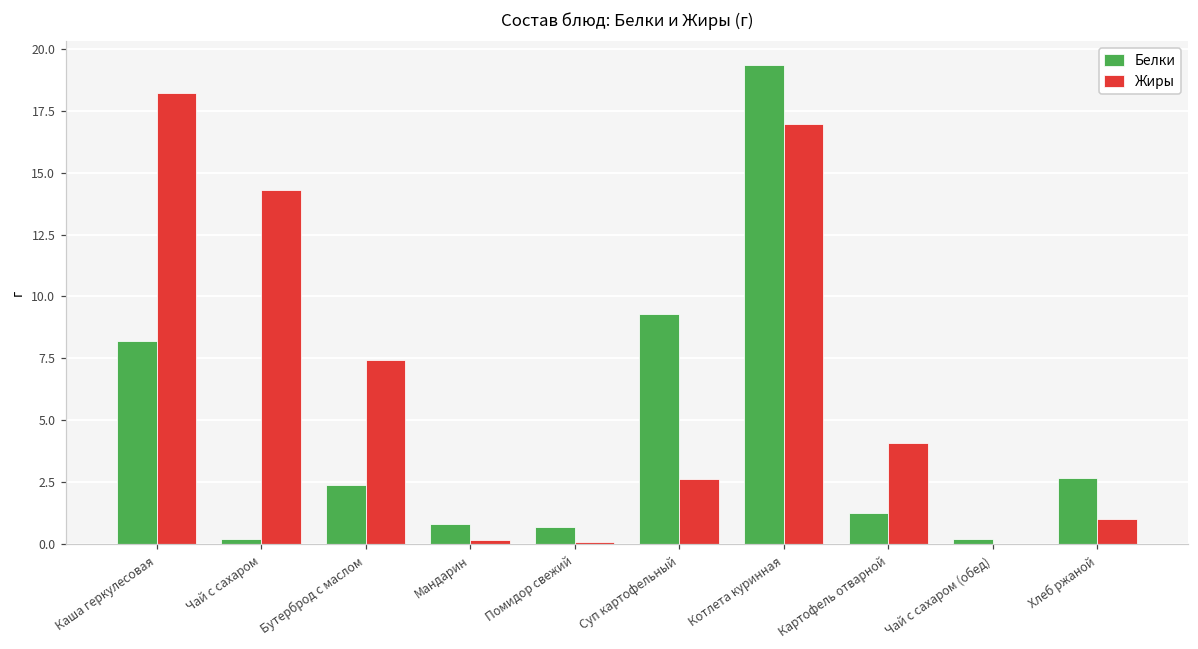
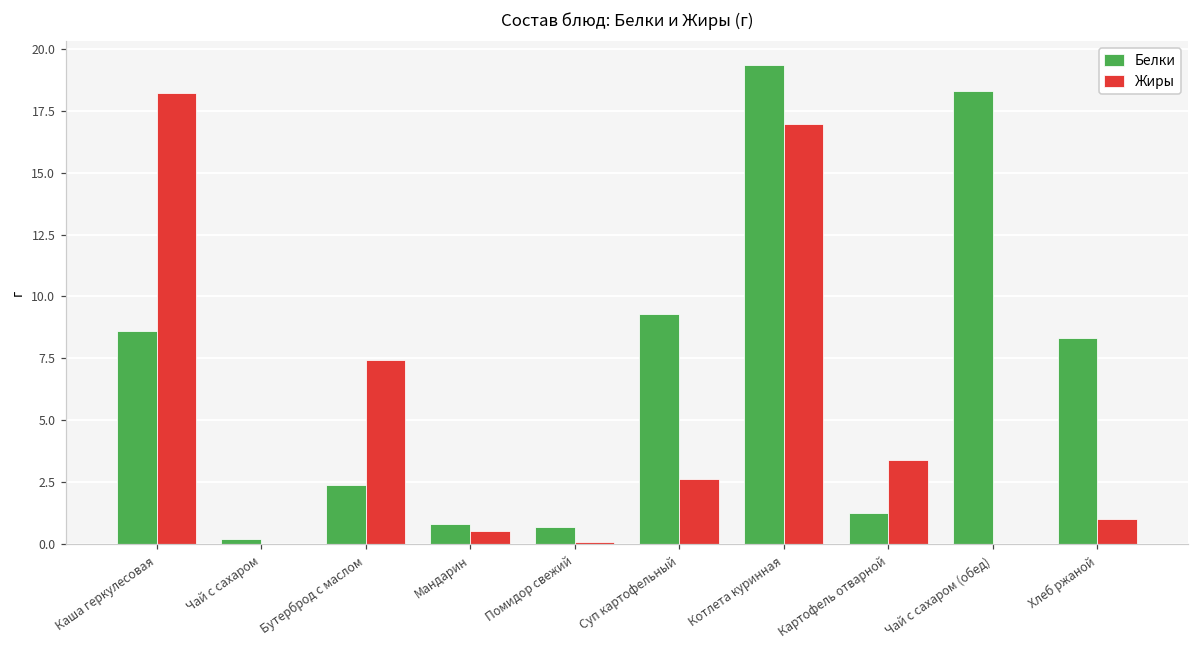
Белки, Каша геркулесовая: 8.2 -> 8.6
Жиры, Чай с сахаром: 14.3 -> 0.0
Жиры, Мандарин: 0.2 -> 0.5
Жиры, Картофель отварной: 4.1 -> 3.4
Белки, Чай с сахаром (обед): 0.2 -> 18.3
Белки, Хлеб ржаной: 2.7 -> 8.3
